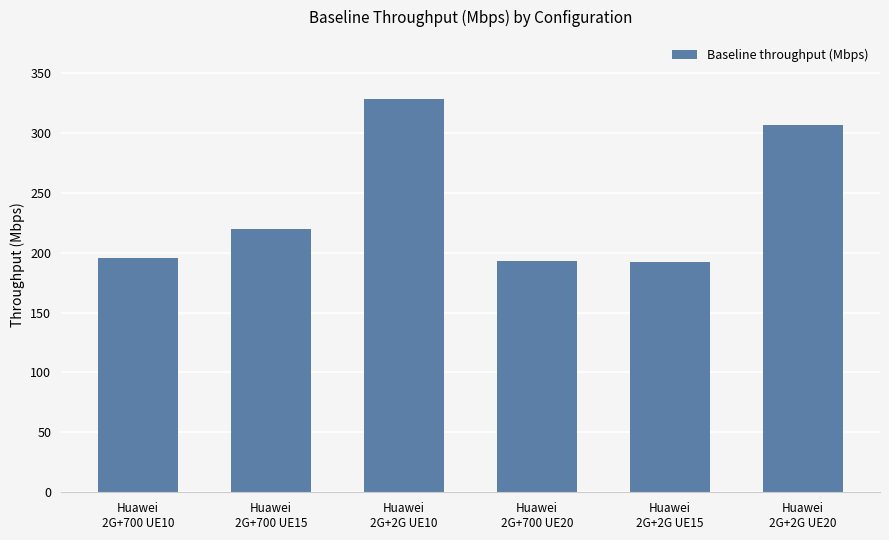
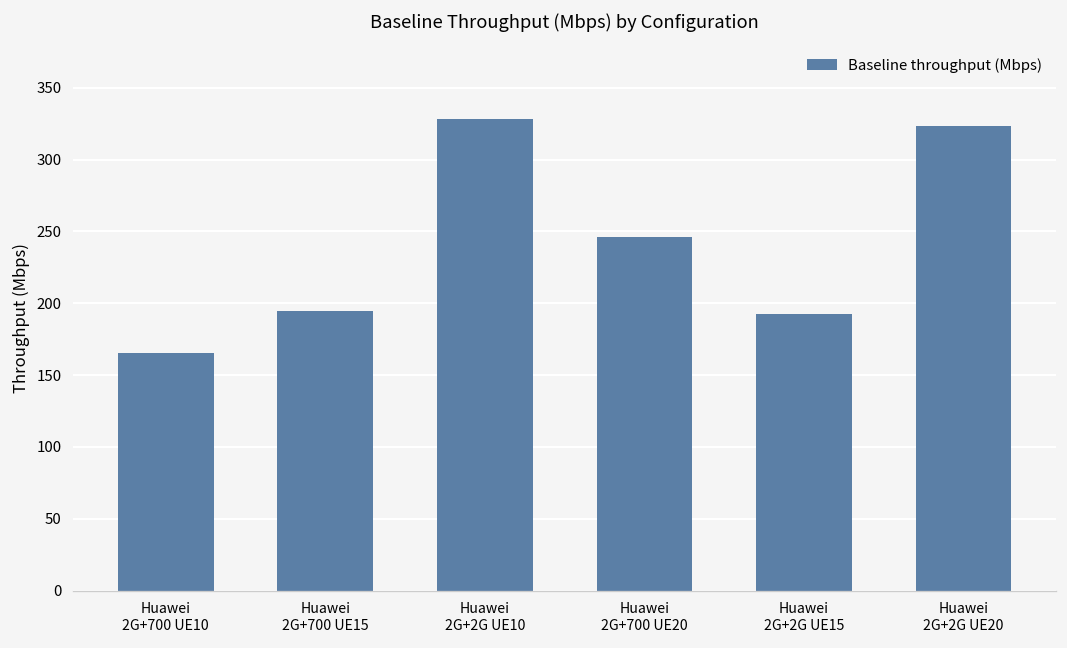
Huawei 2G+700 UE10: 195 -> 165
Huawei 2G+700 UE15: 220 -> 195
Huawei 2G+700 UE20: 193 -> 246
Huawei 2G+2G UE20: 307 -> 323
